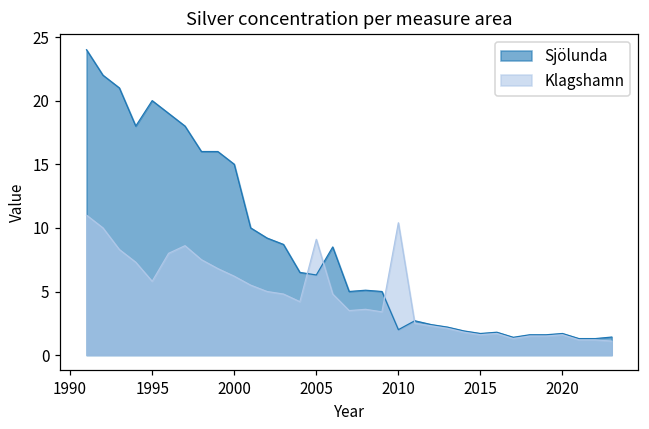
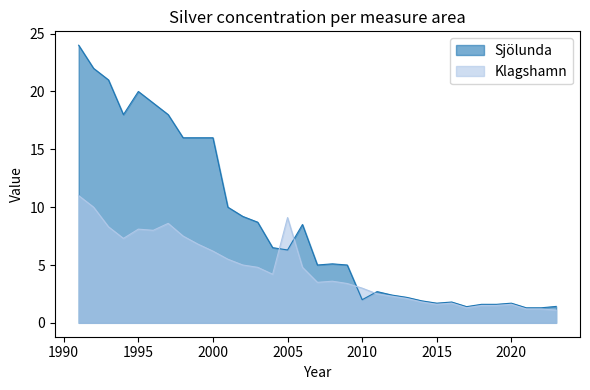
Klagshamn, 1995: 5.8 -> 8.1
Sjölunda, 2000: 15 -> 16
Klagshamn, 2010: 10.4 -> 3.0
